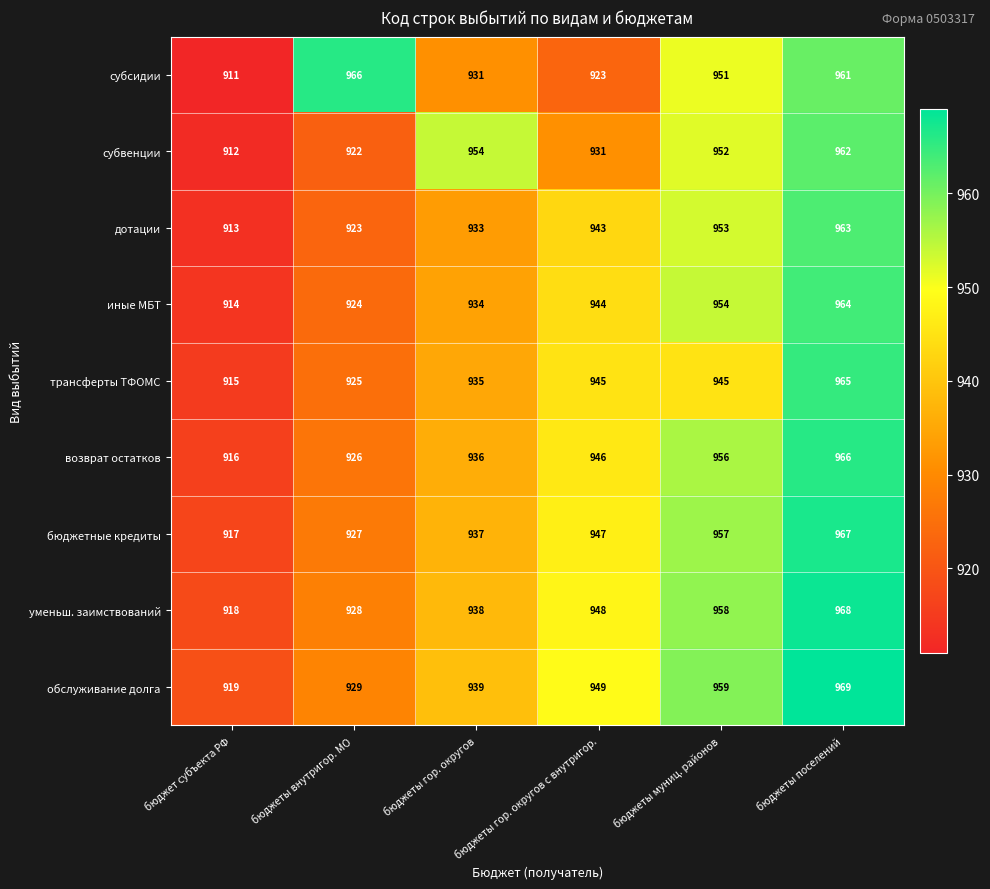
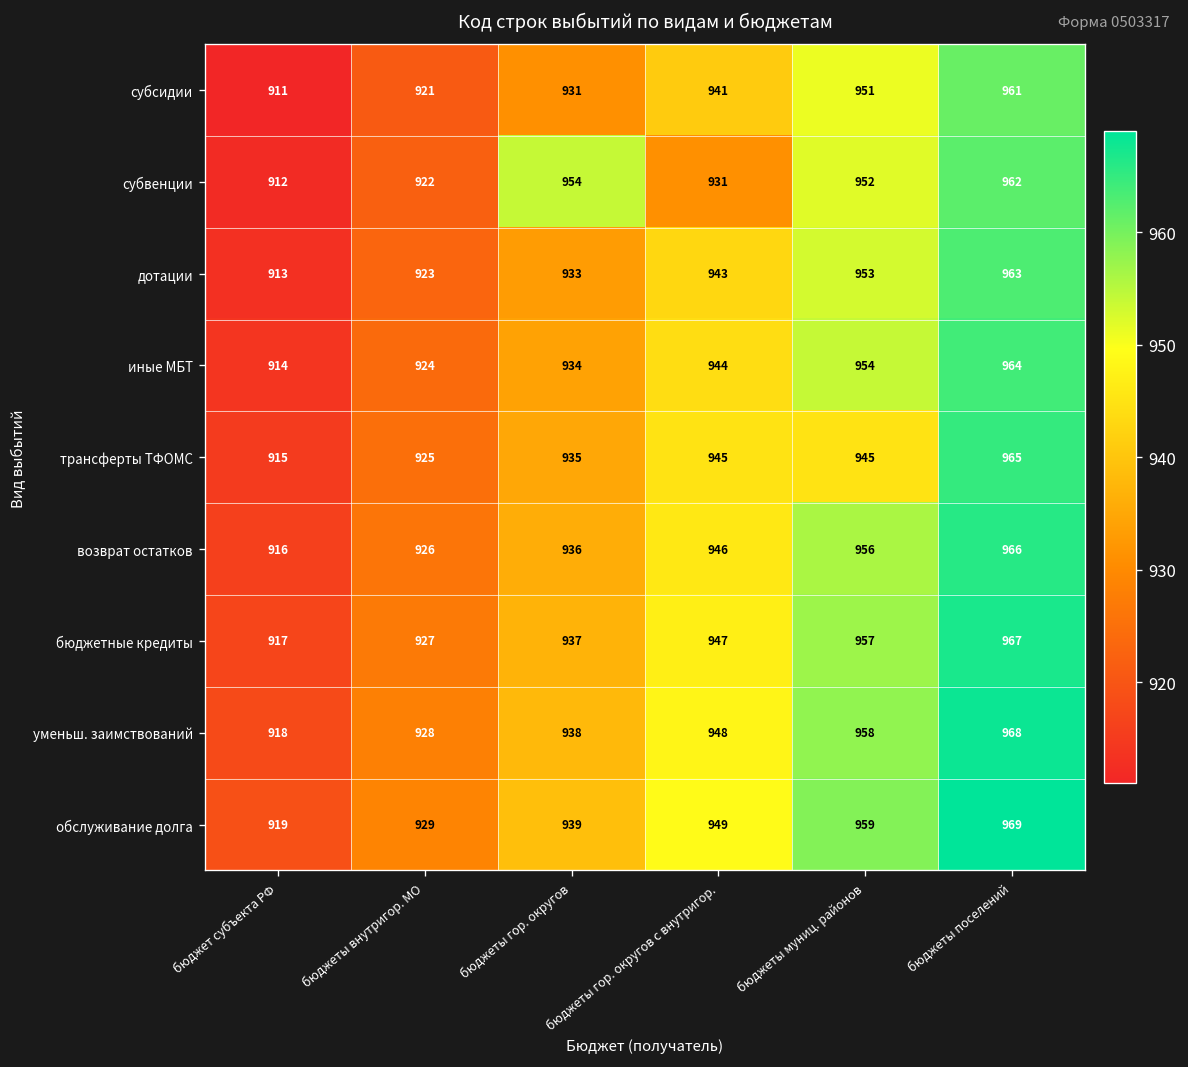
субсидии, бюджеты внутригор. МО: 966 -> 921
субсидии, бюджеты гор. округов с внутригор.: 923 -> 941
